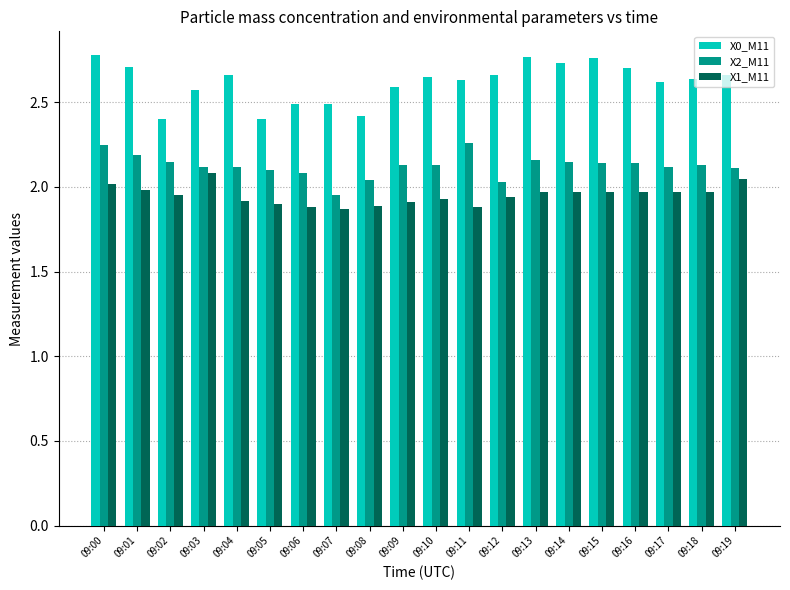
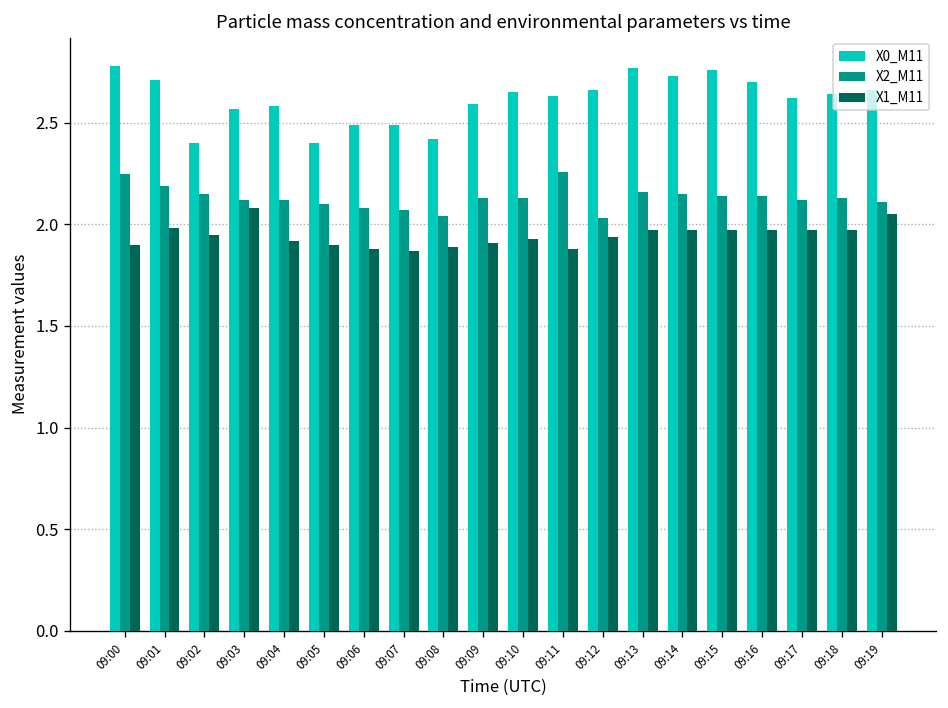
X1_M11, 09:00: 2.02 -> 1.90
X0_M11, 09:04: 2.66 -> 2.58
X2_M11, 09:07: 1.95 -> 2.07
